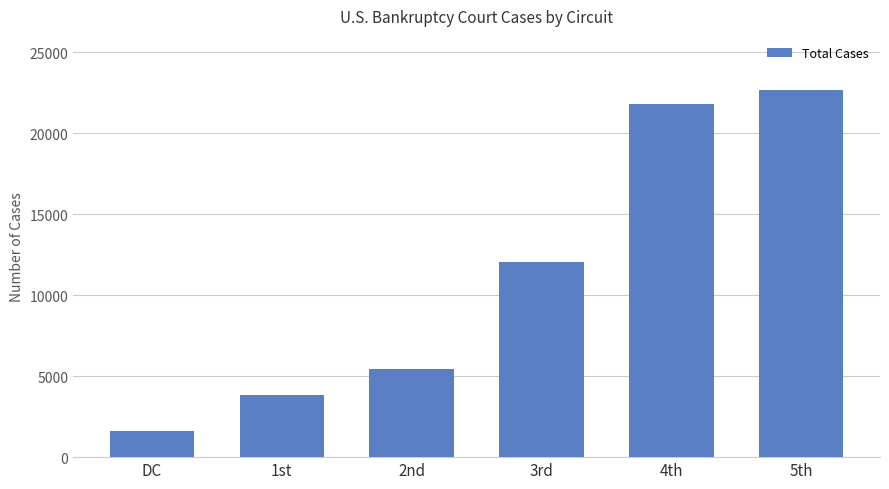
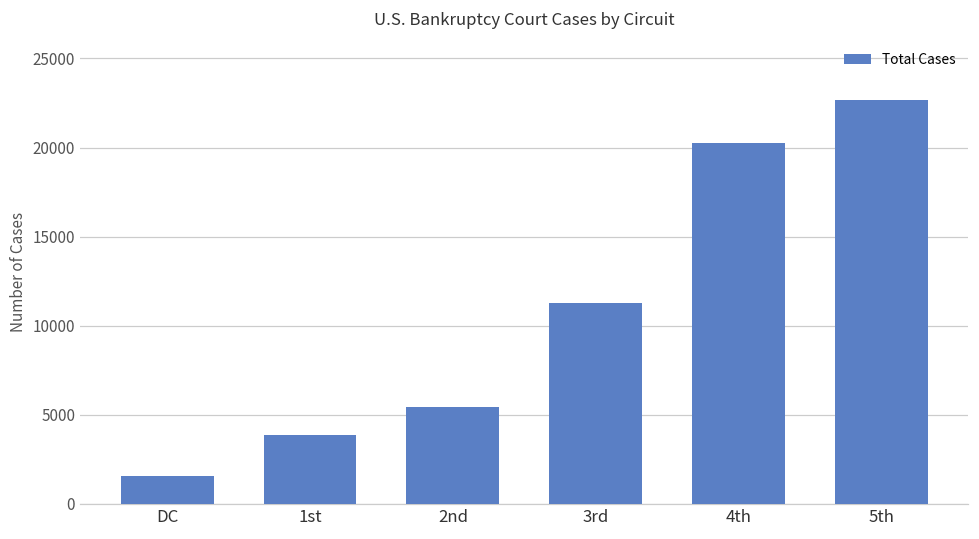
3rd: 12000 -> 11300
4th: 21800 -> 20200
